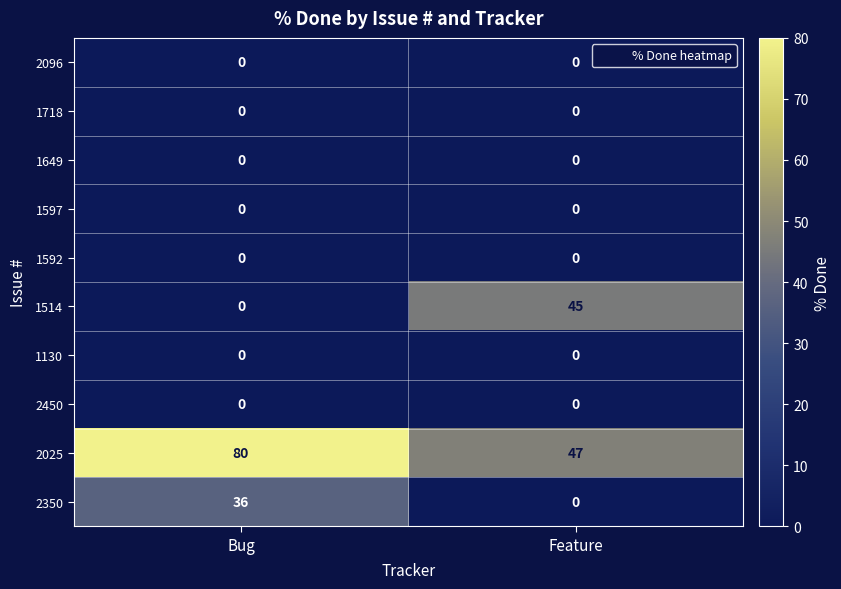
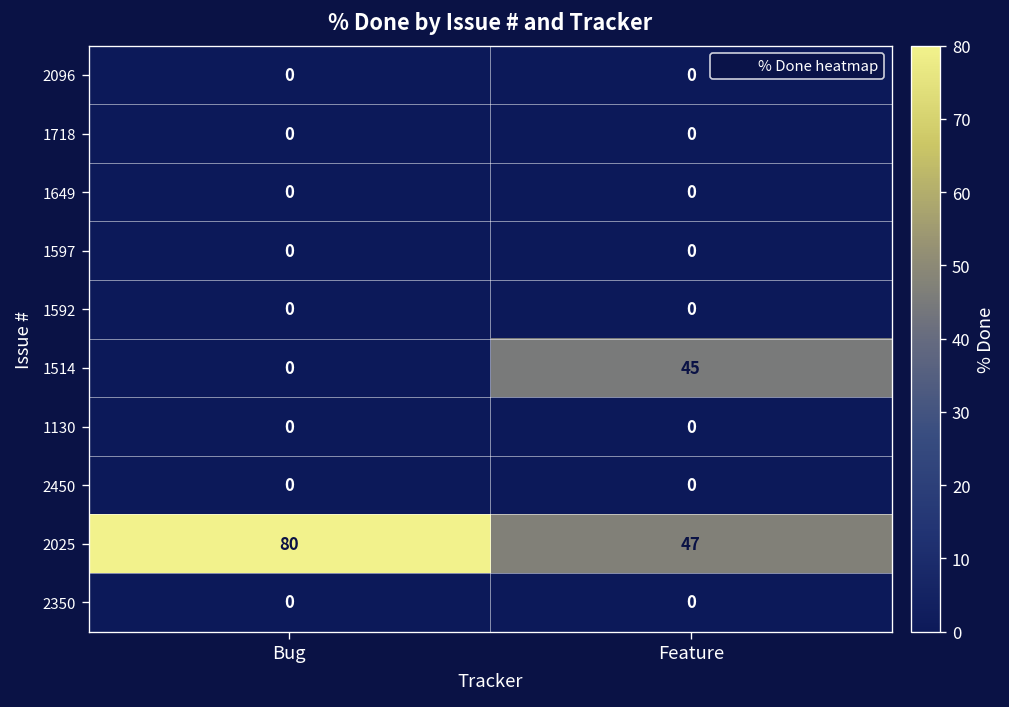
2350, Bug: 36 -> 0
